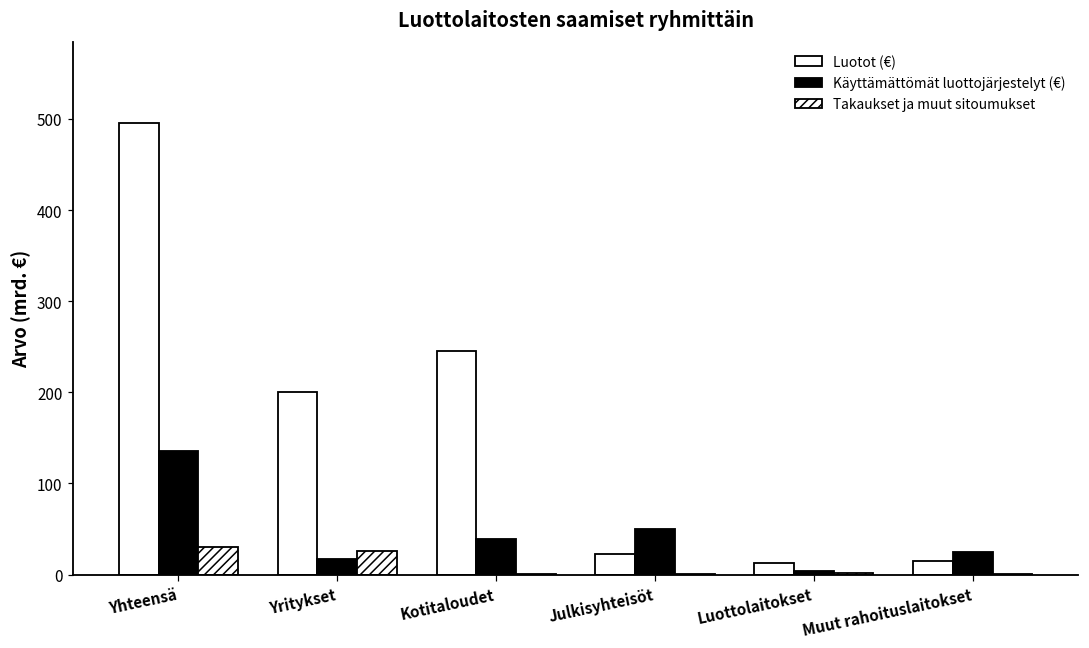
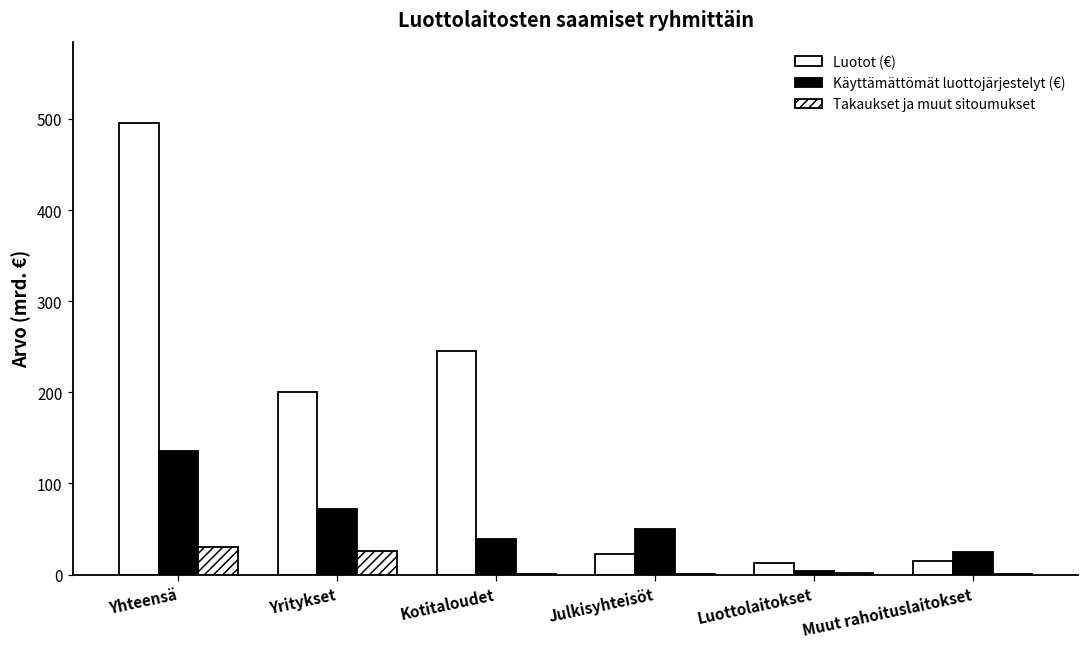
Käyttämättömät luottojärjestelyt (€), Yritykset: 20 -> 70
